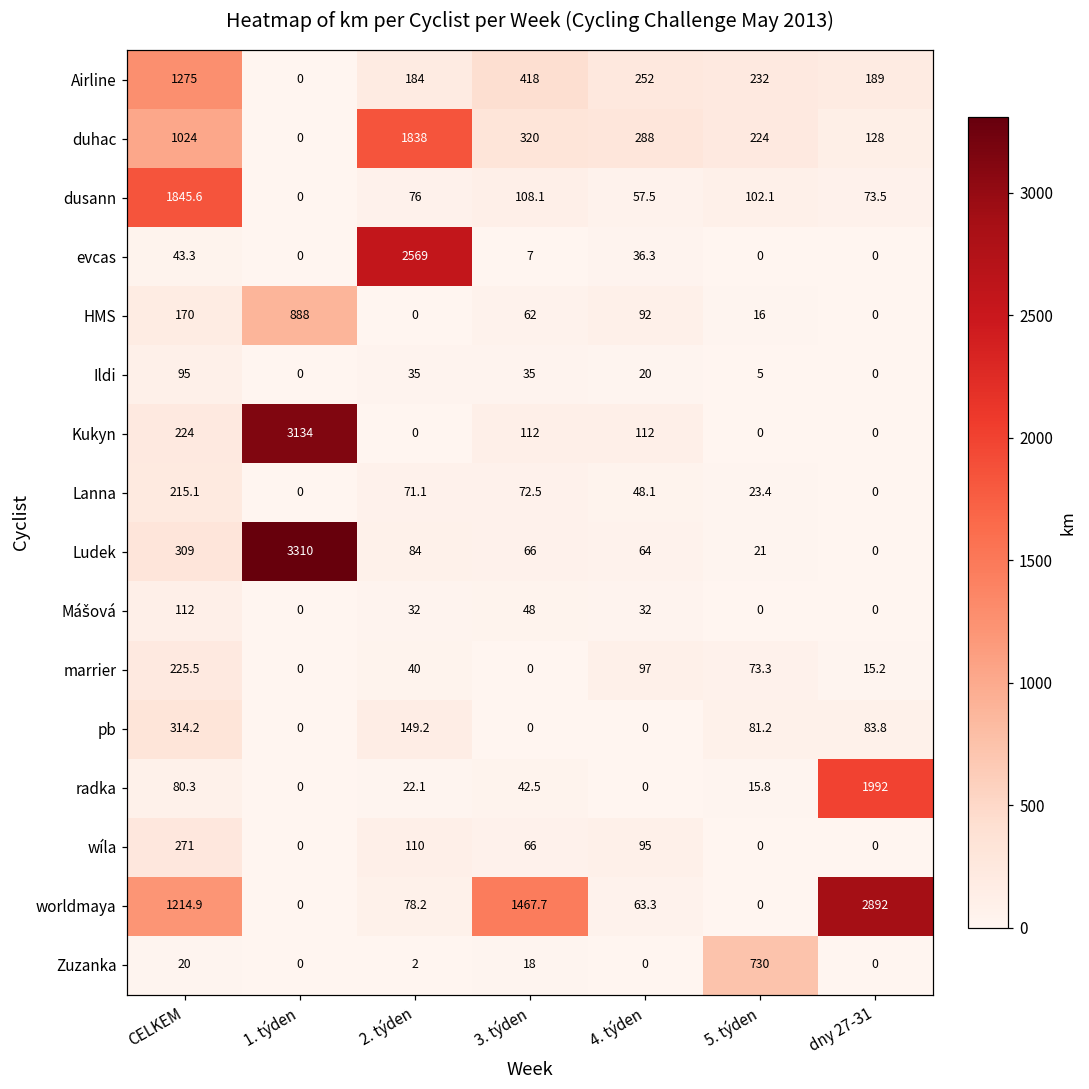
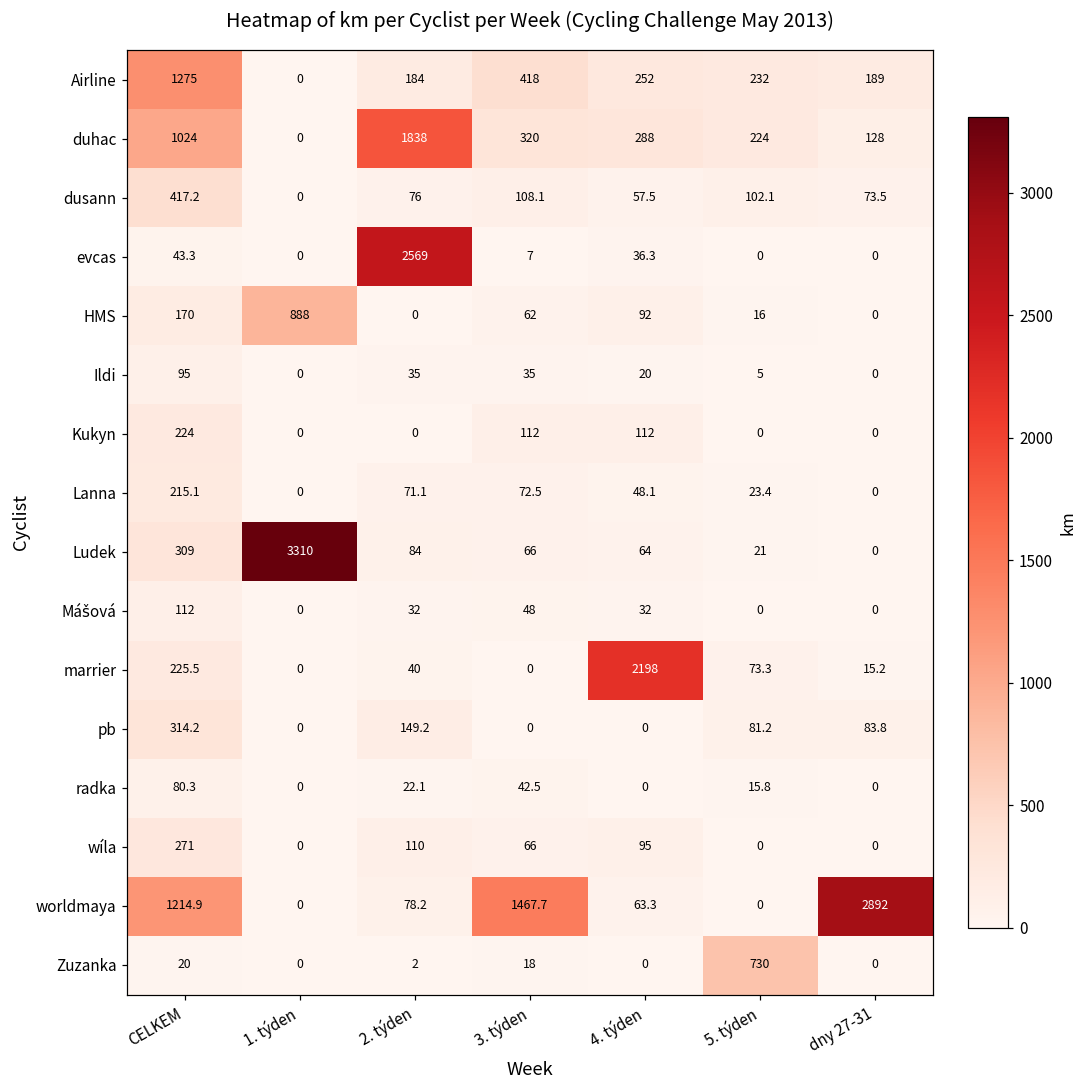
dusann, CELKEM: 1845.6 -> 417.2
Kukyn, 1. týden: 3134 -> 0
marrier, 4. týden: 97 -> 2198
radka, dny 27-31: 1992 -> 0
